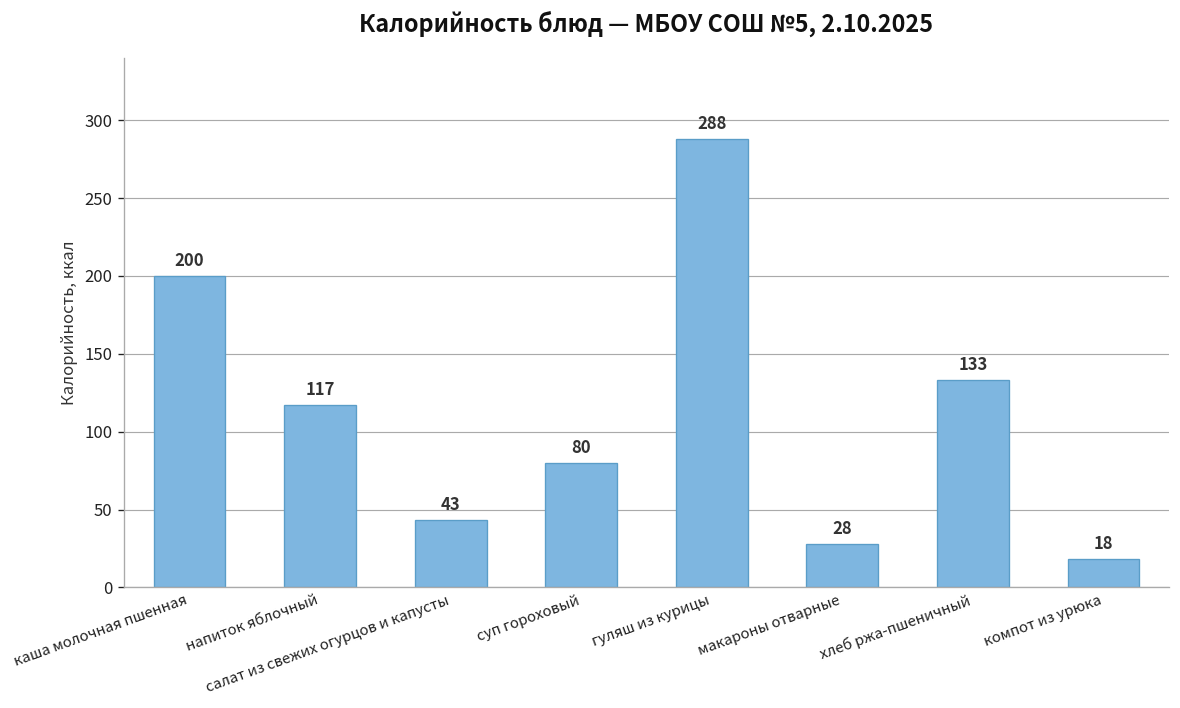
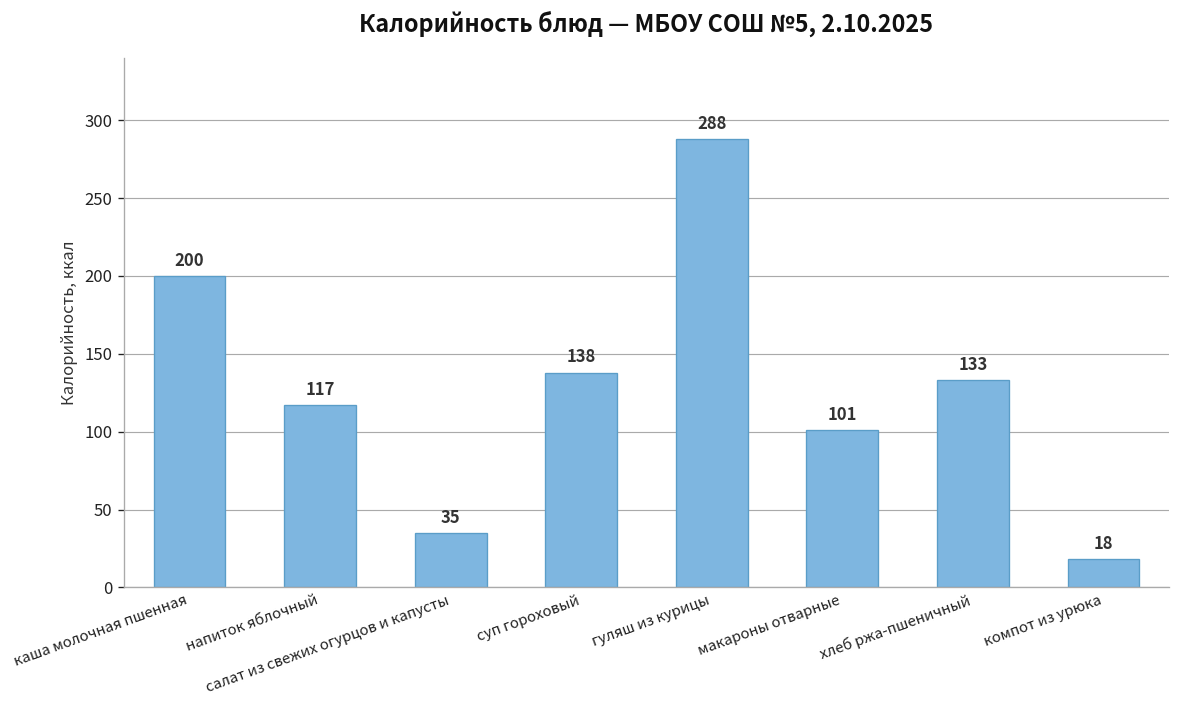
салат из свежих огурцов и капусты: 43 -> 35
суп гороховый: 80 -> 138
макароны отварные: 28 -> 101
